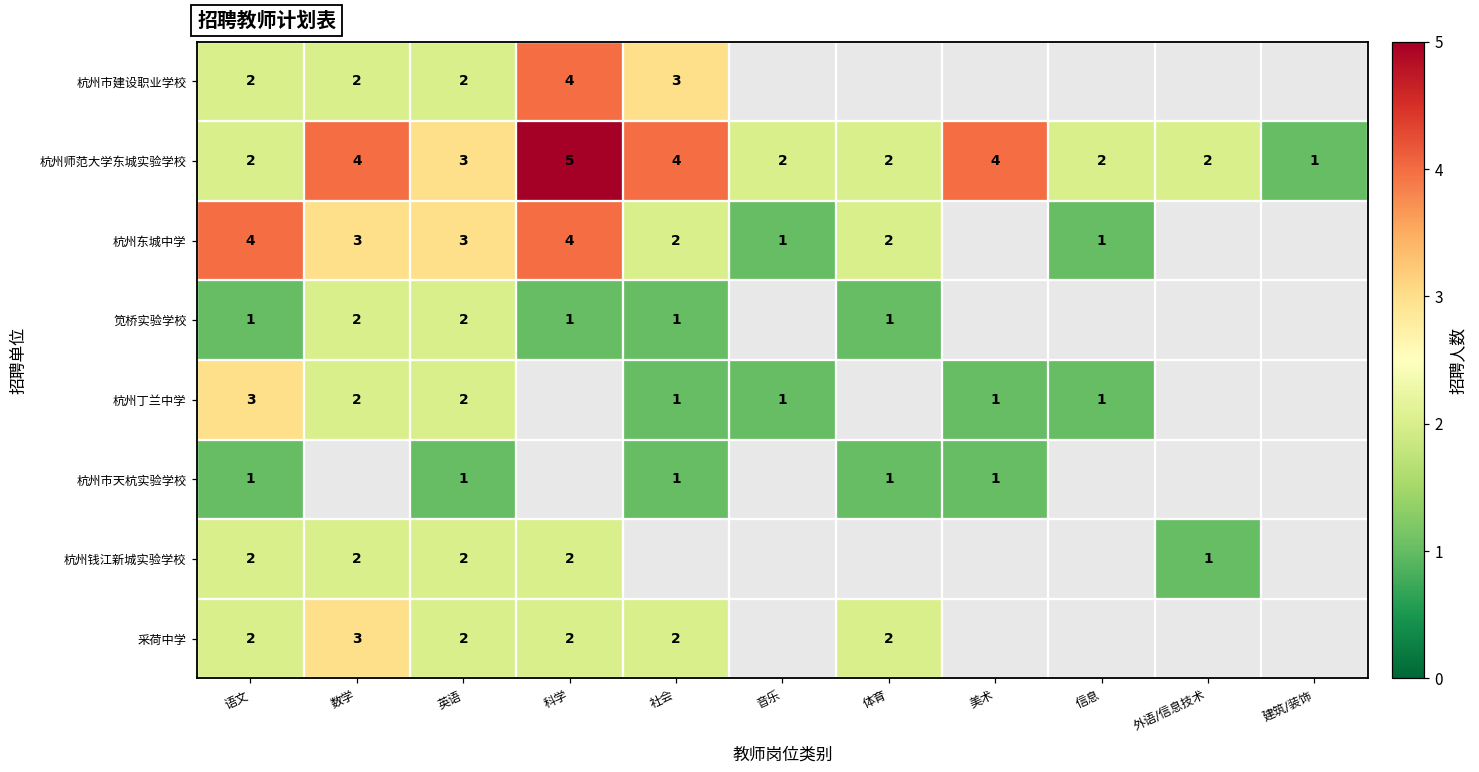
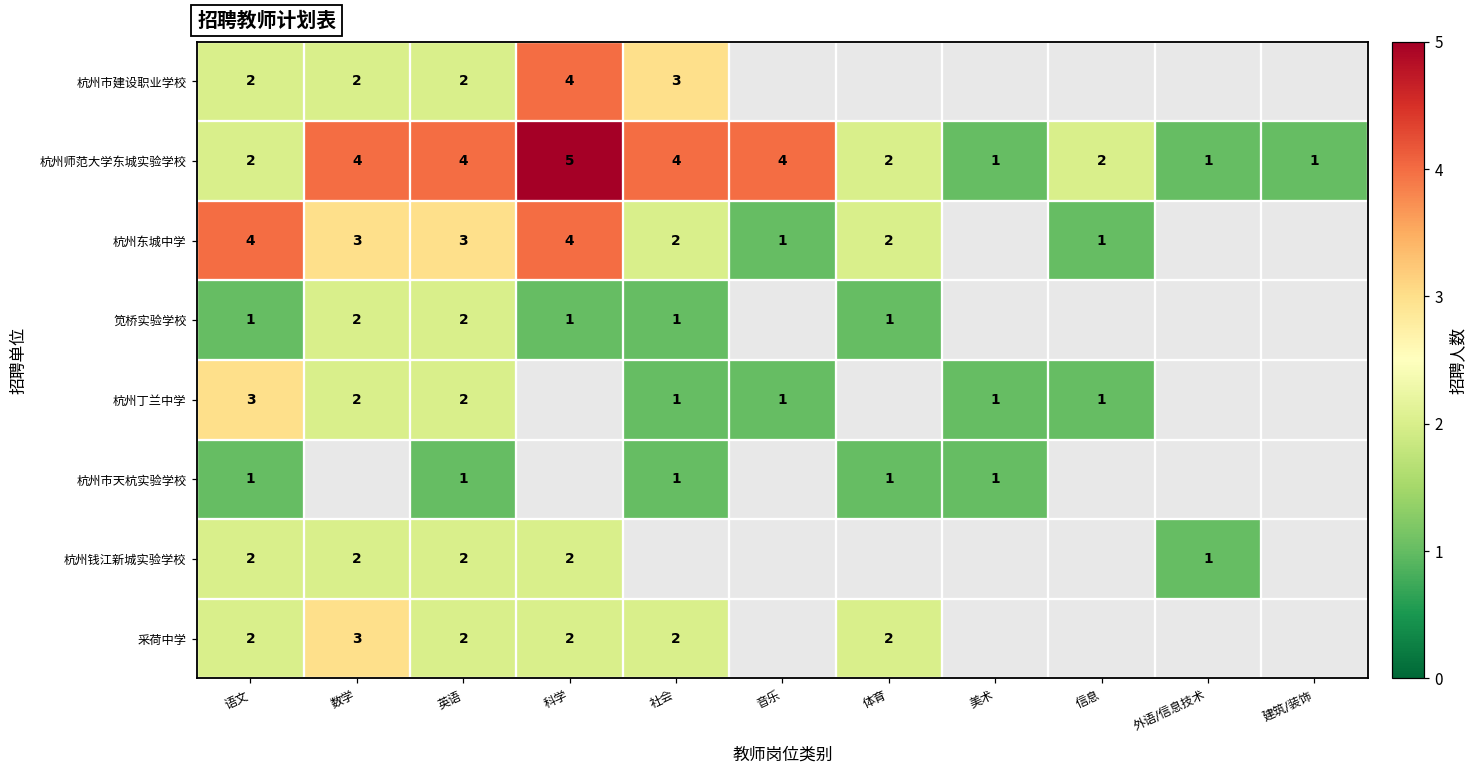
杭州师范大学东城实验学校, 英语: 3 -> 4
杭州师范大学东城实验学校, 音乐: 2 -> 4
杭州师范大学东城实验学校, 美术: 4 -> 1
杭州师范大学东城实验学校, 外语/信息技术: 2 -> 1
